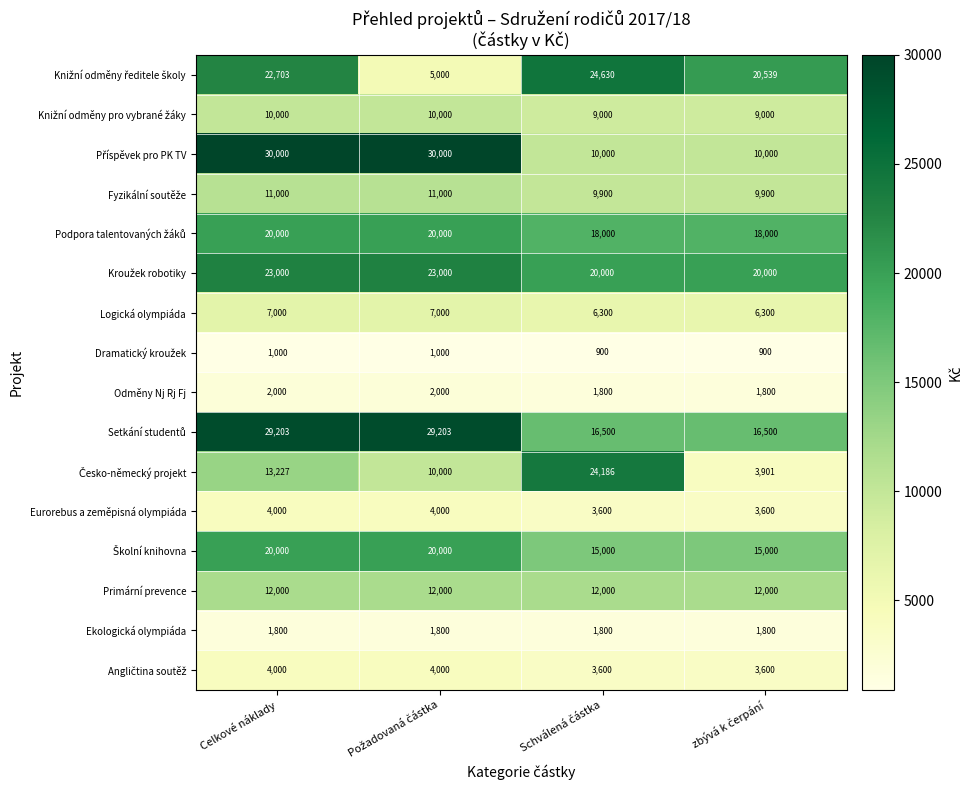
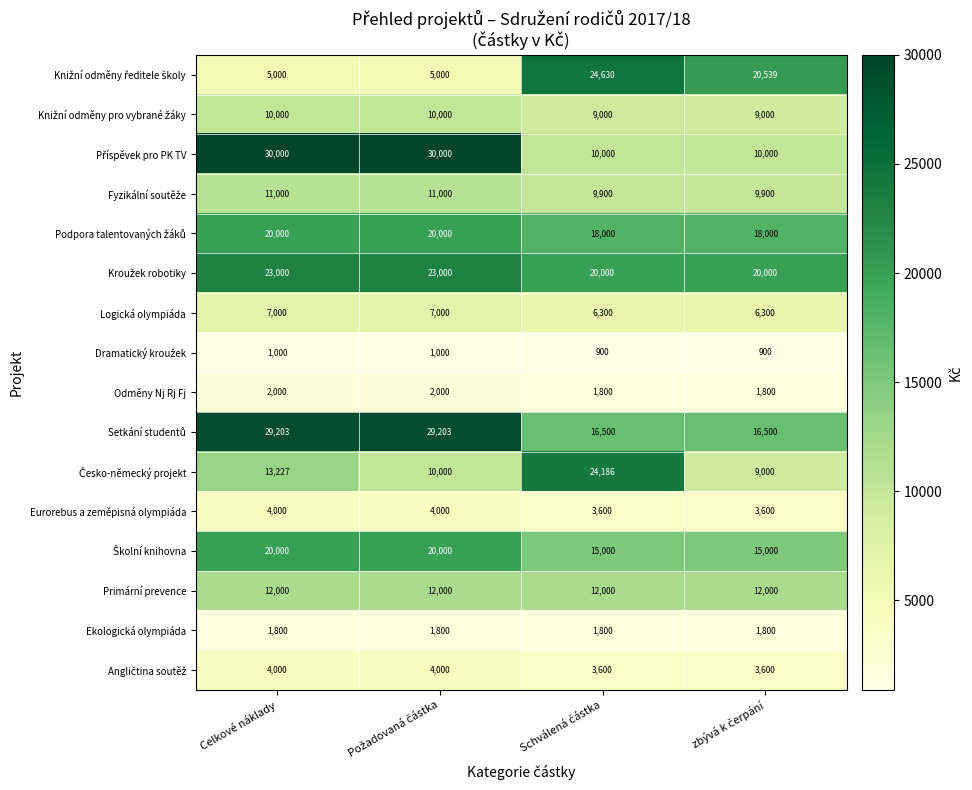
Knižní odměny ředitele školy, Celkové náklady: 22,703 -> 5,000
Česko-německý projekt, zbývá k čerpání: 3,901 -> 9,000
